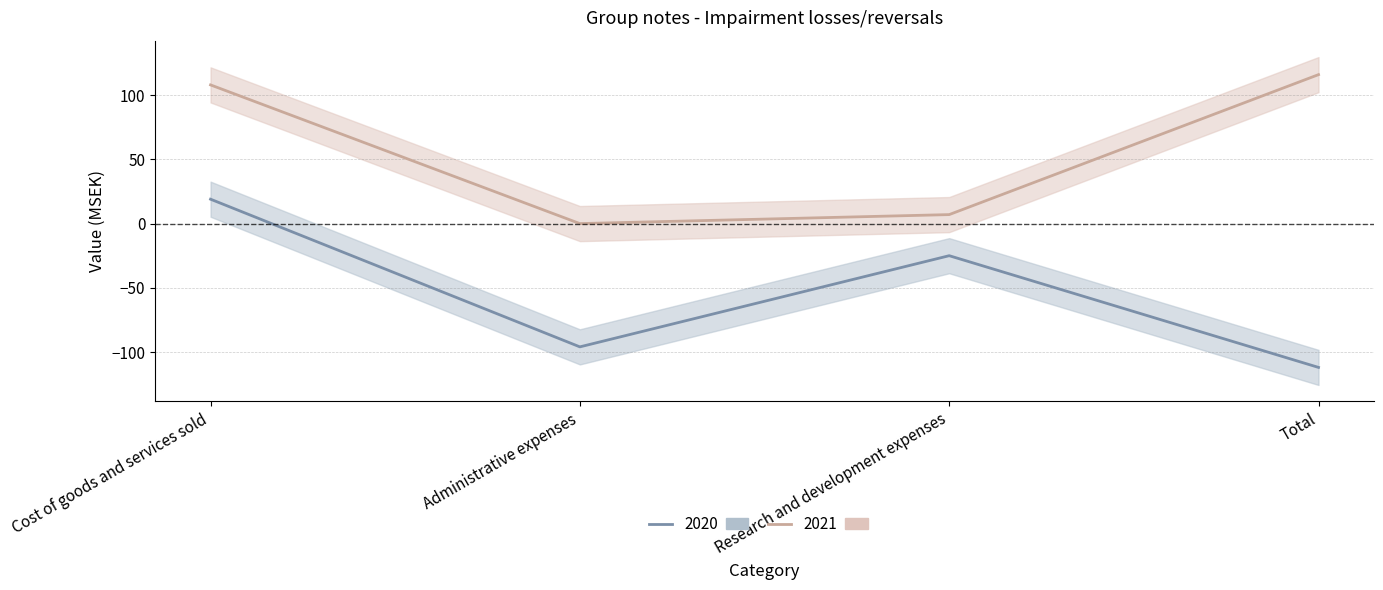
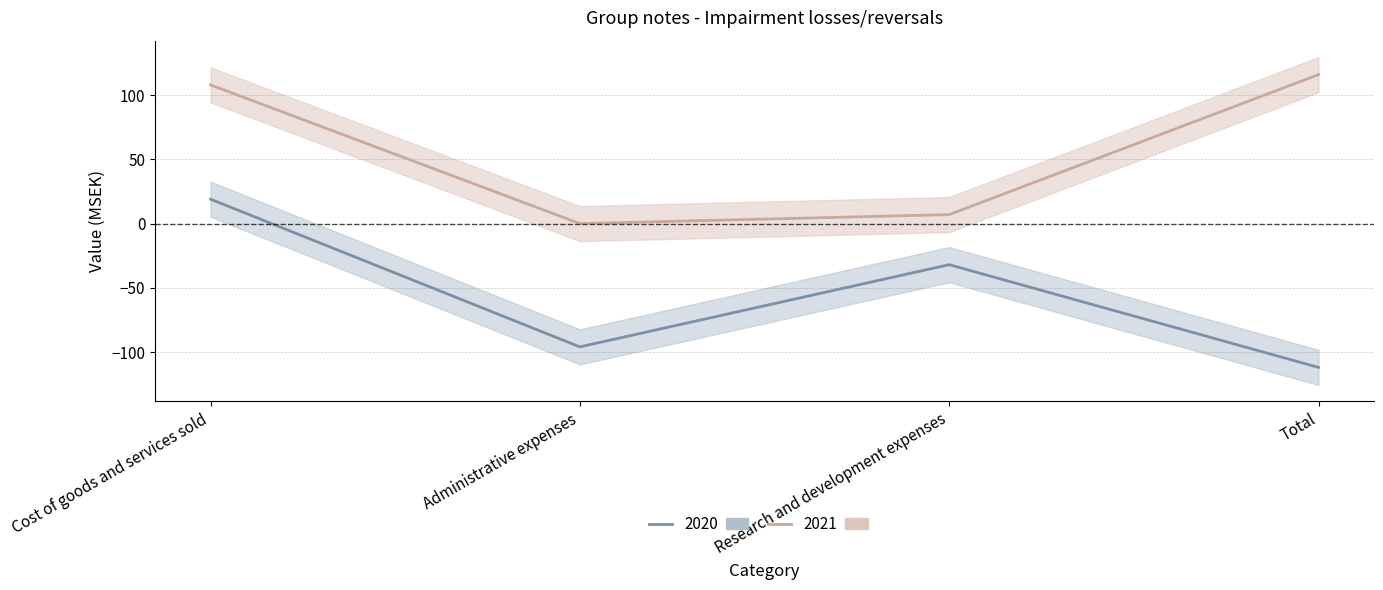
2020, Research and development expenses: -25 -> -32
